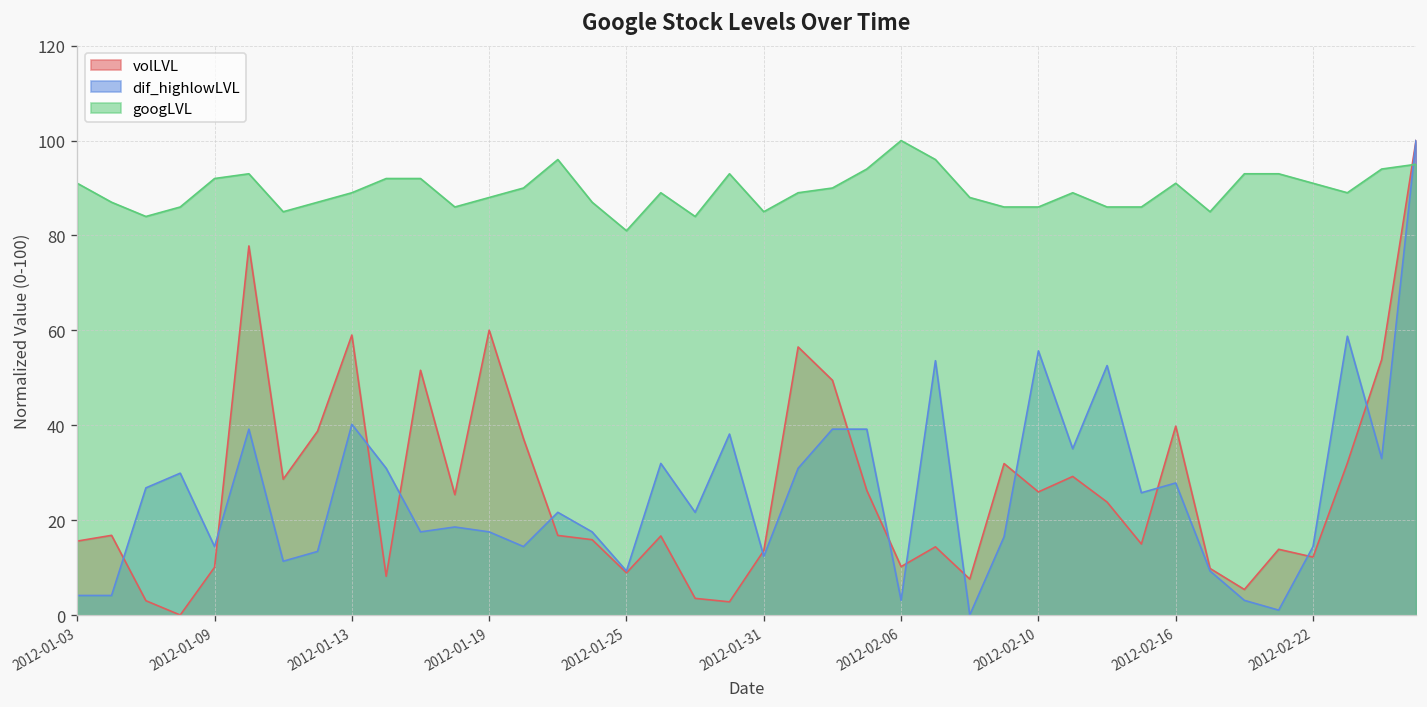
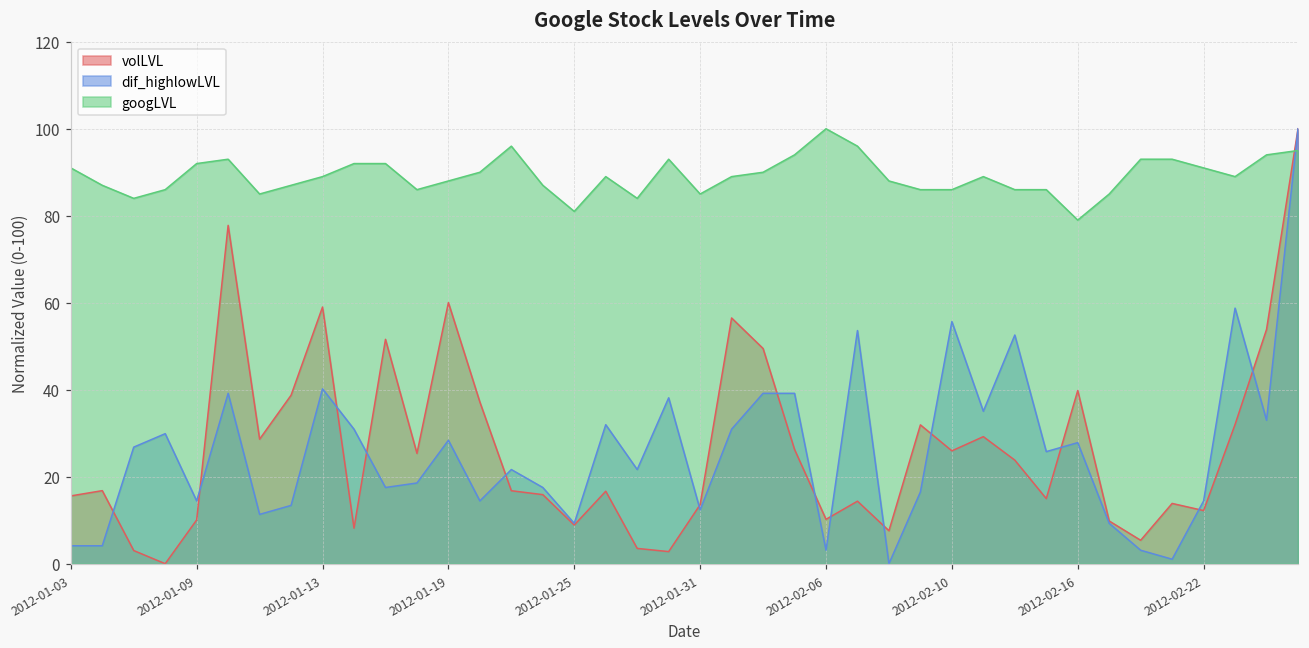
dif_highlowLVL, 2012-01-19: 18 -> 28
googLVL, 2012-02-16: 91 -> 79
